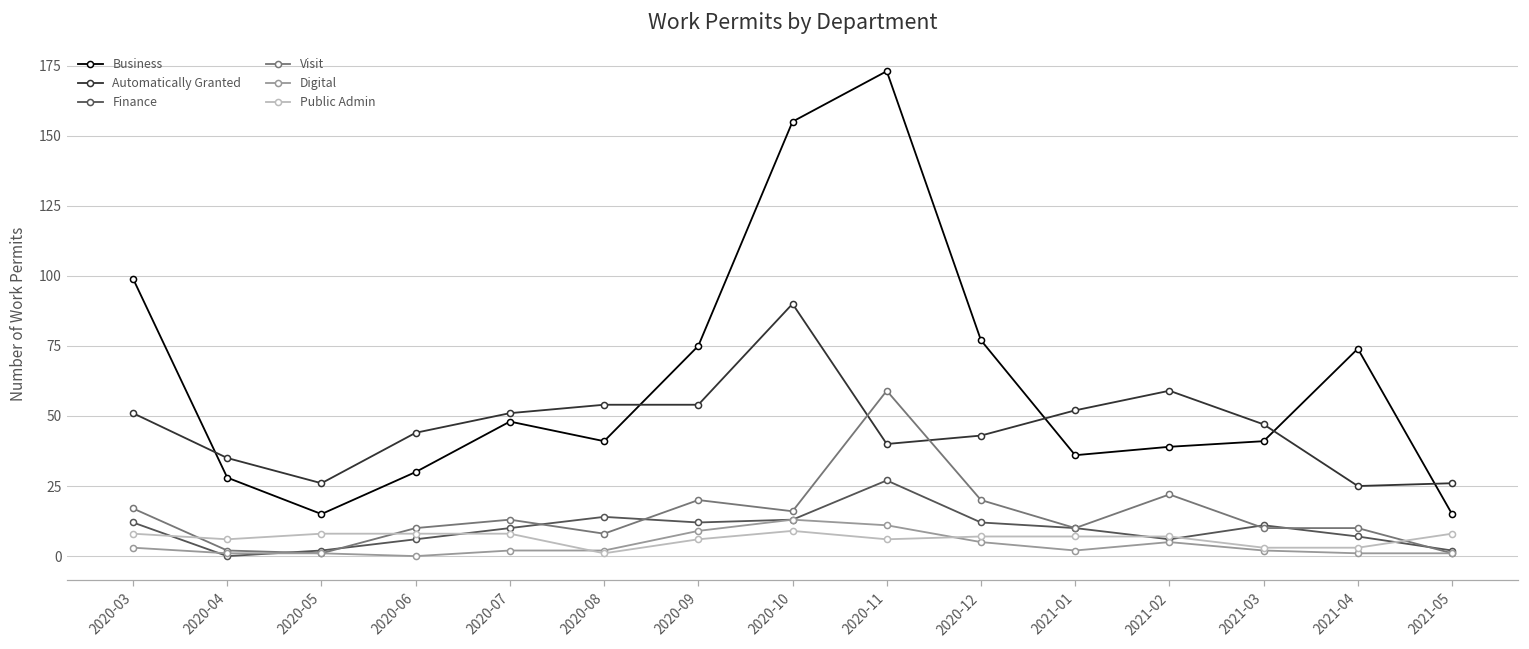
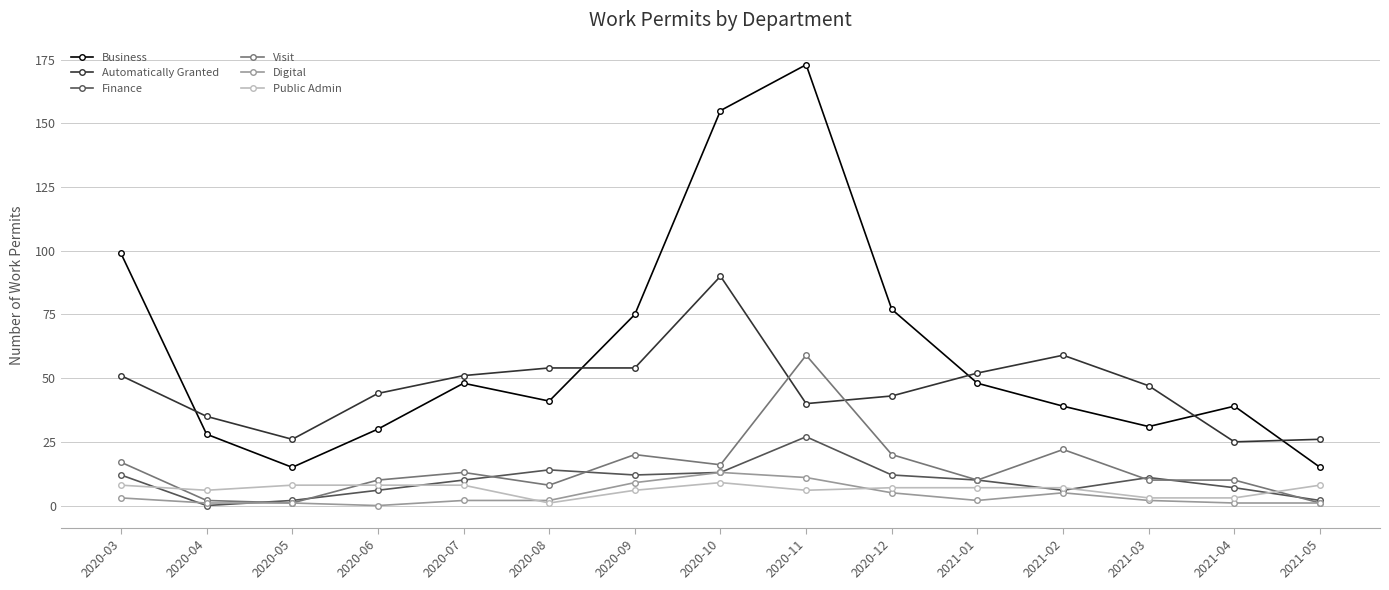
Business, 2021-01: 36 -> 48
Business, 2021-03: 41 -> 31
Business, 2021-04: 74 -> 39
